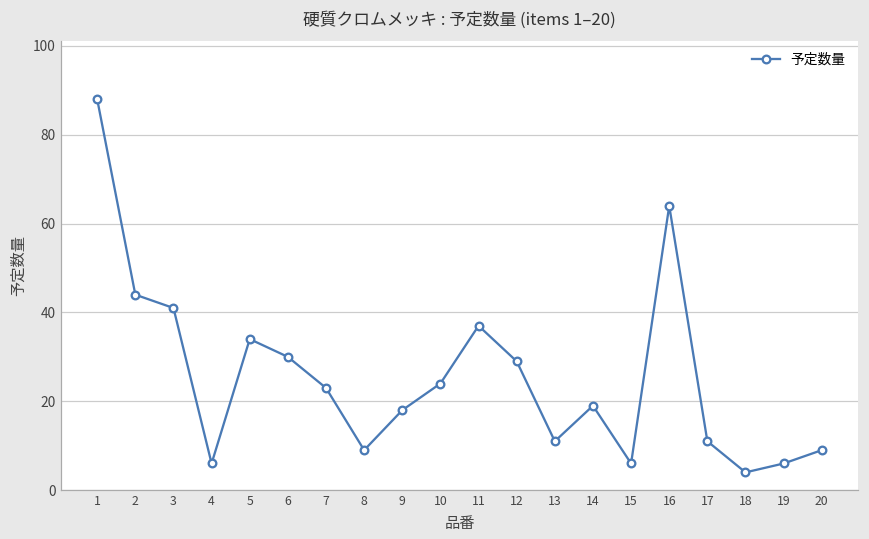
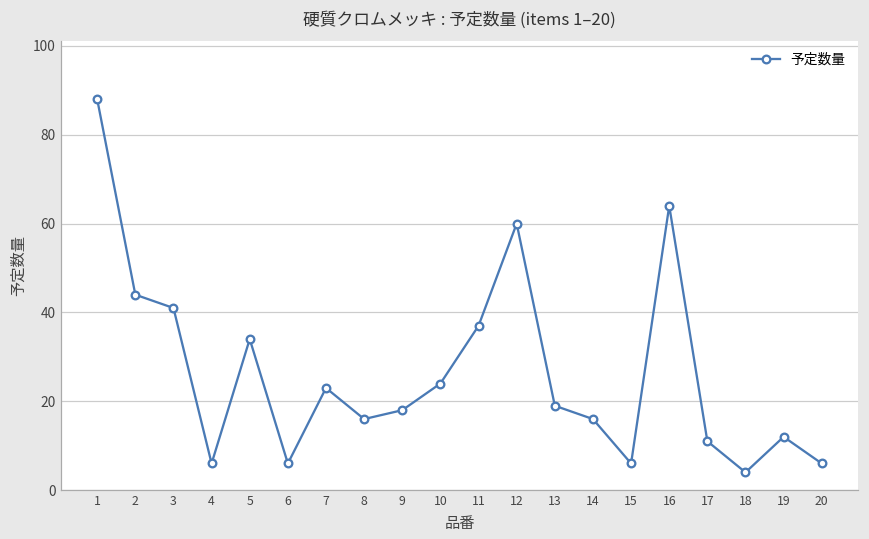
6: 30 -> 6
8: 9 -> 16
12: 29 -> 60
13: 11 -> 19
14: 19 -> 16
19: 6 -> 12
20: 9 -> 6
